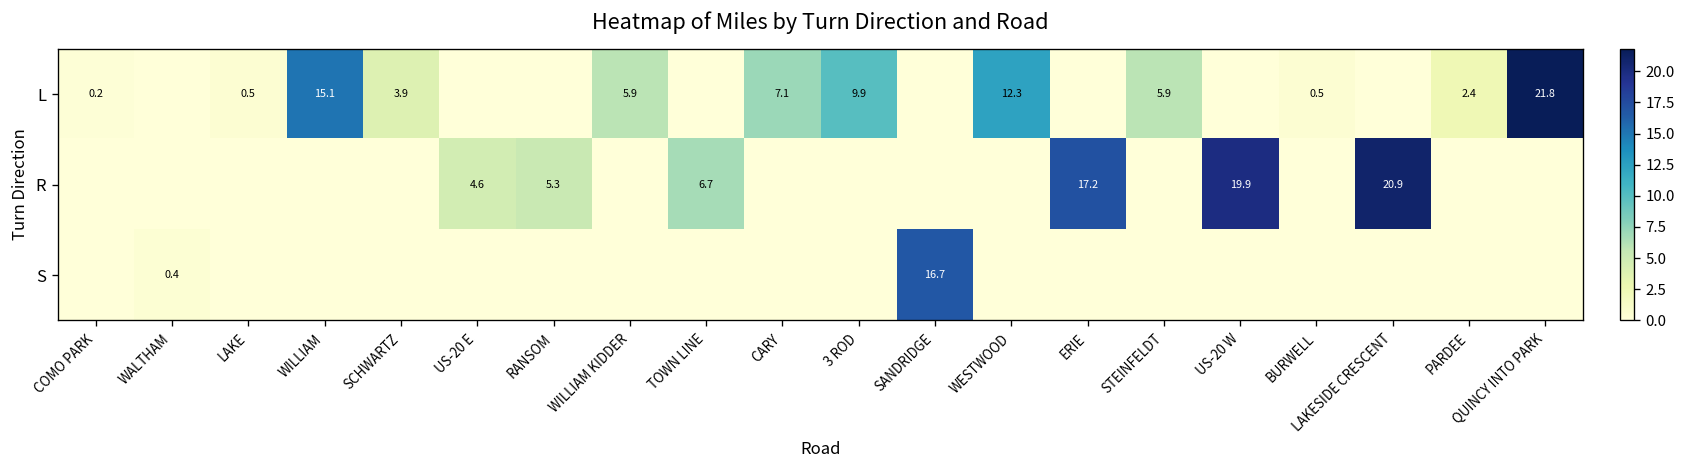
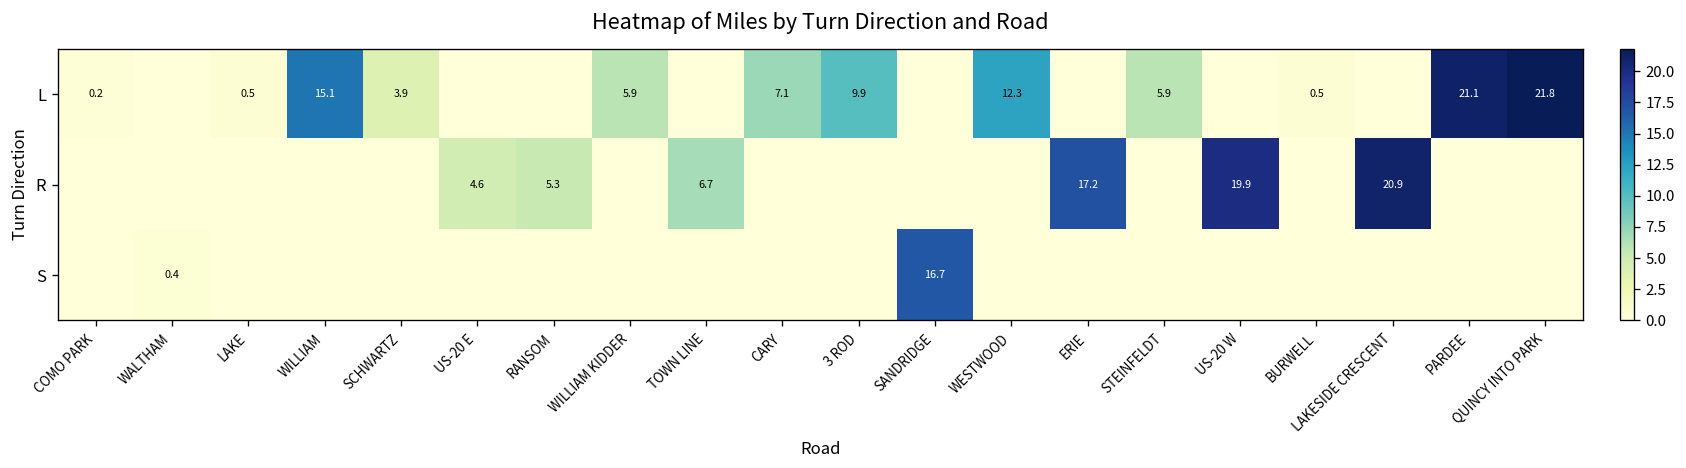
L, PARDEE: 2.4 -> 21.1
